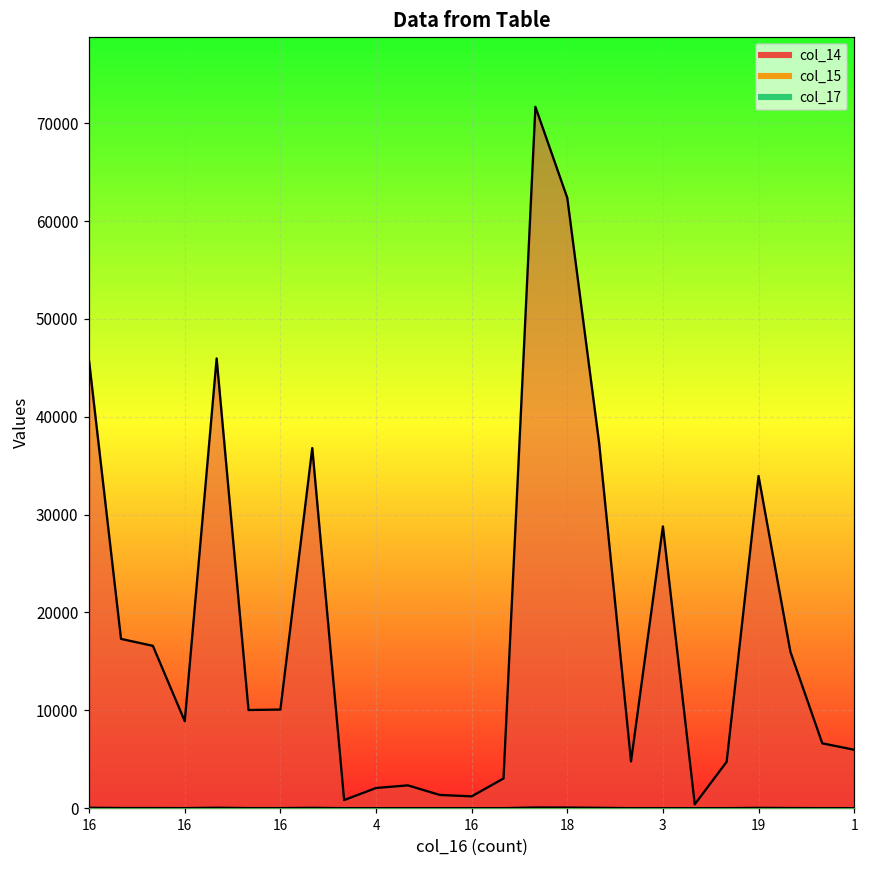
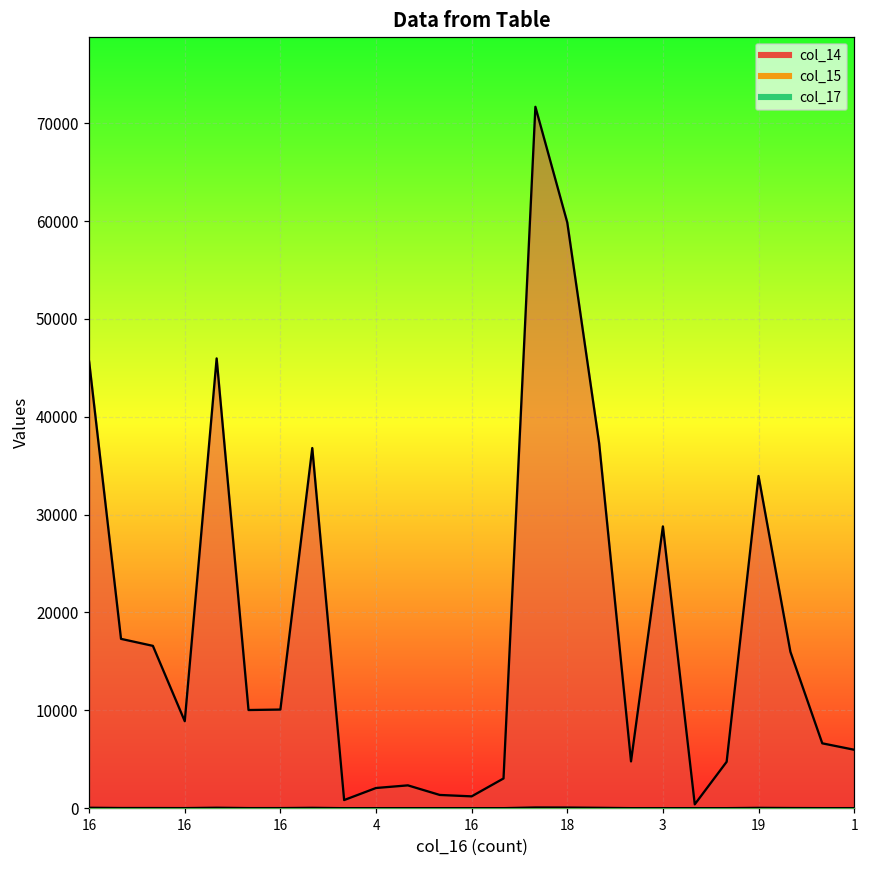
col_14, 18: 62000 -> 60000
